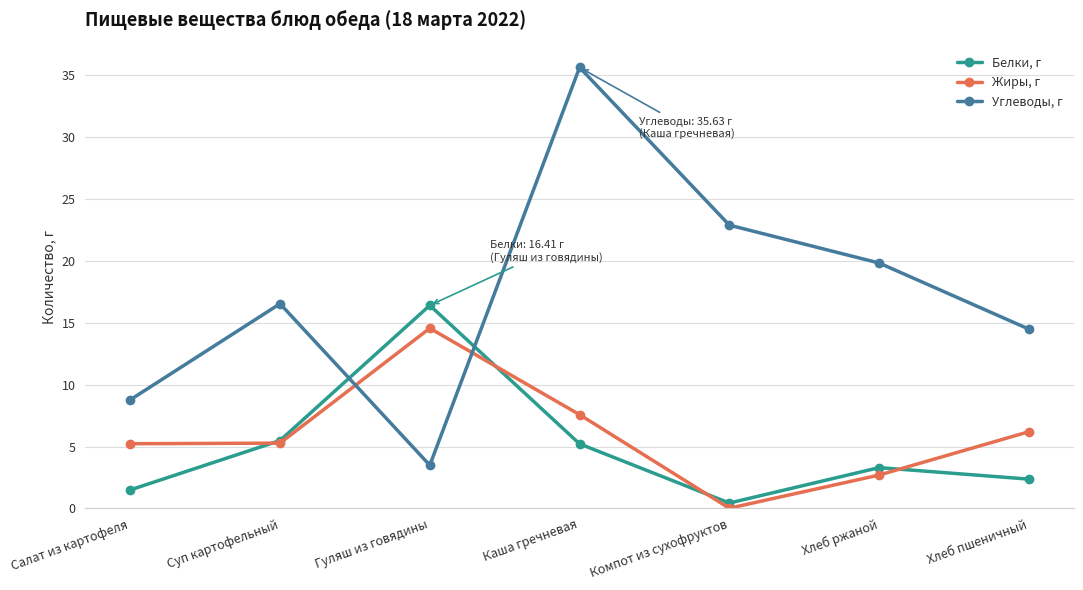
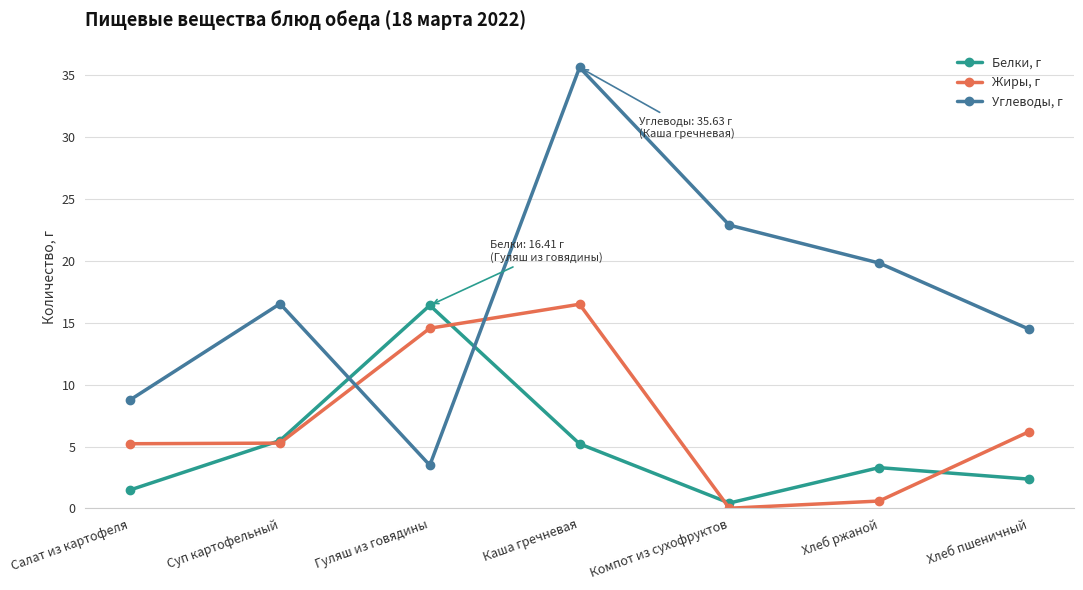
Жиры, г, Каша гречневая: 7.6 -> 16.5
Жиры, г, Хлеб ржаной: 2.7 -> 0.6
